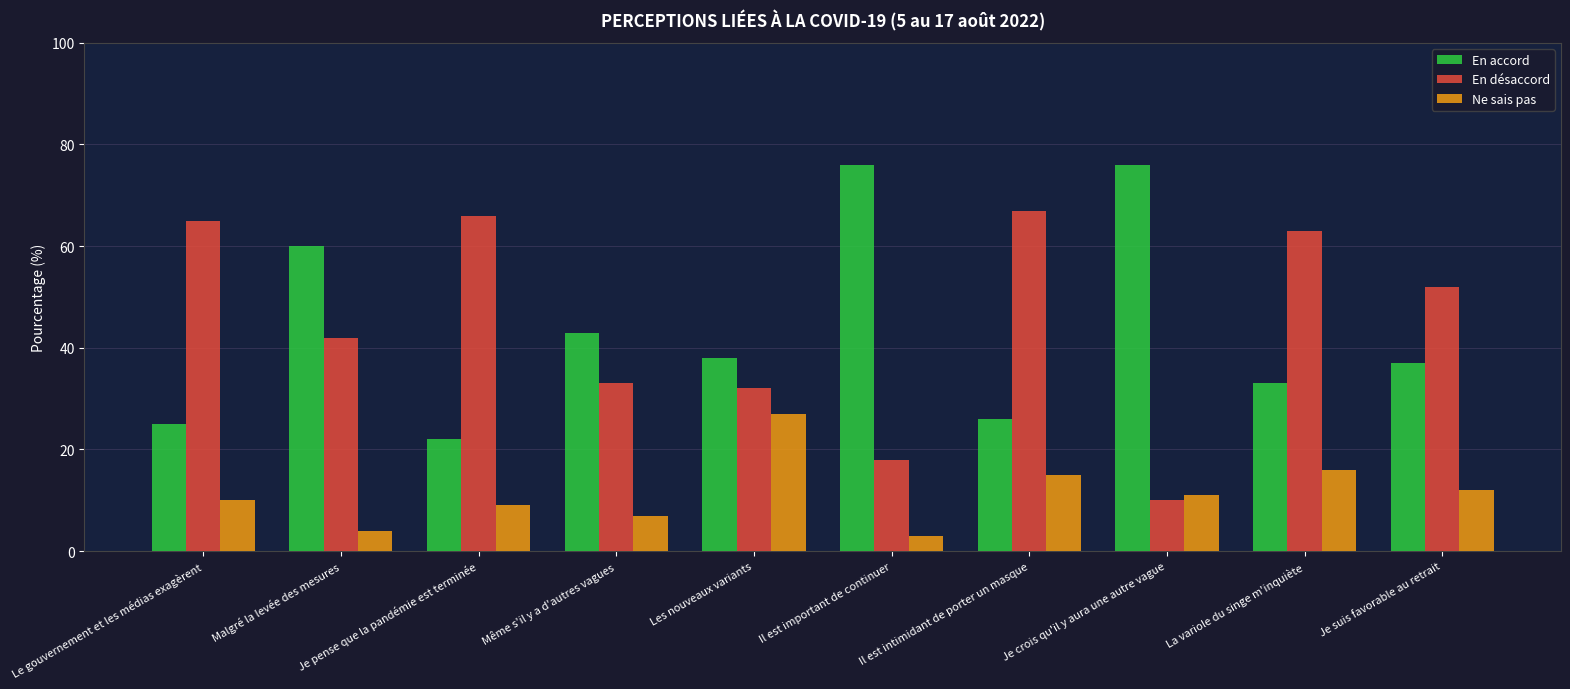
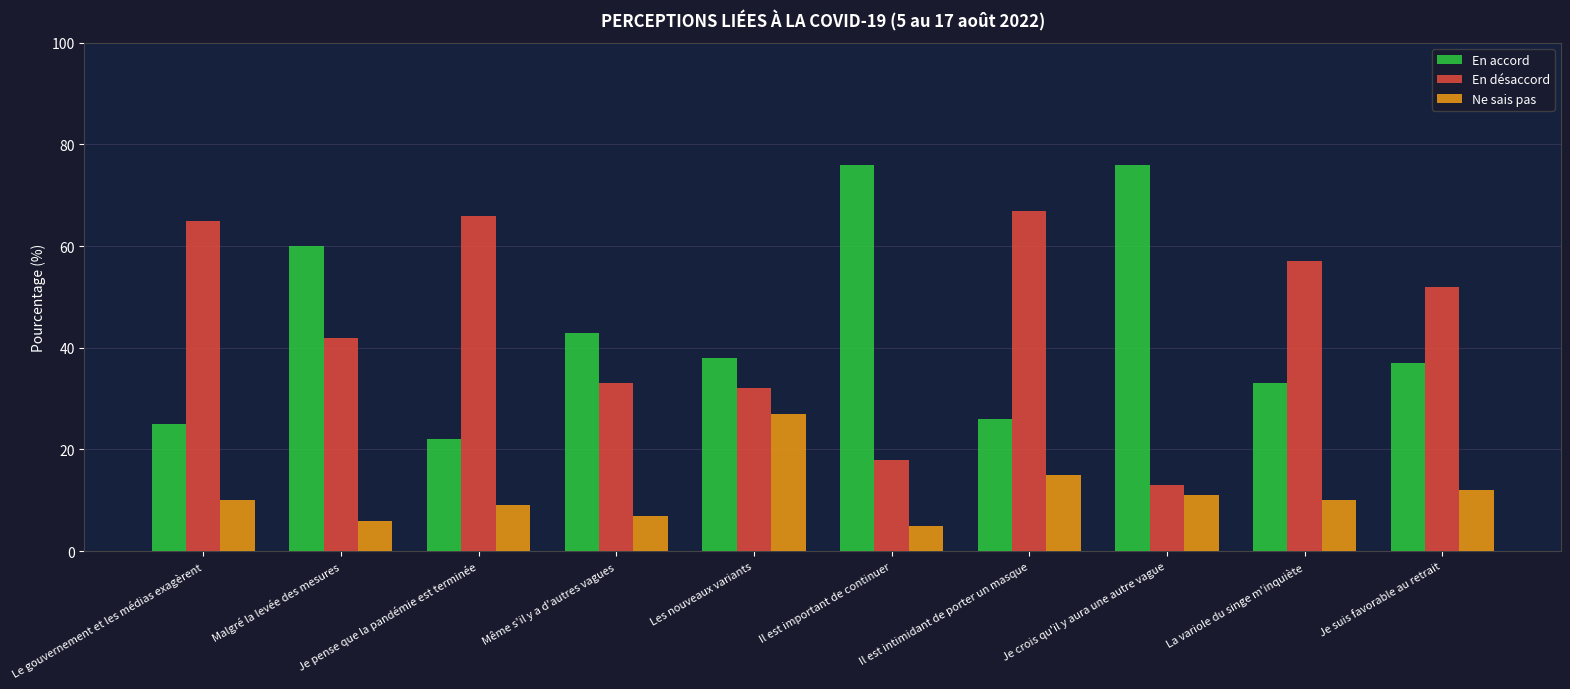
Ne sais pas, Malgré la levée des mesures: 4 -> 6
Ne sais pas, Il est important de continuer: 3 -> 5
En désaccord, Je crois qu'il y aura une autre vague: 10 -> 13
En désaccord, La variole du singe m'inquiète: 63 -> 57
Ne sais pas, La variole du singe m'inquiète: 16 -> 10
